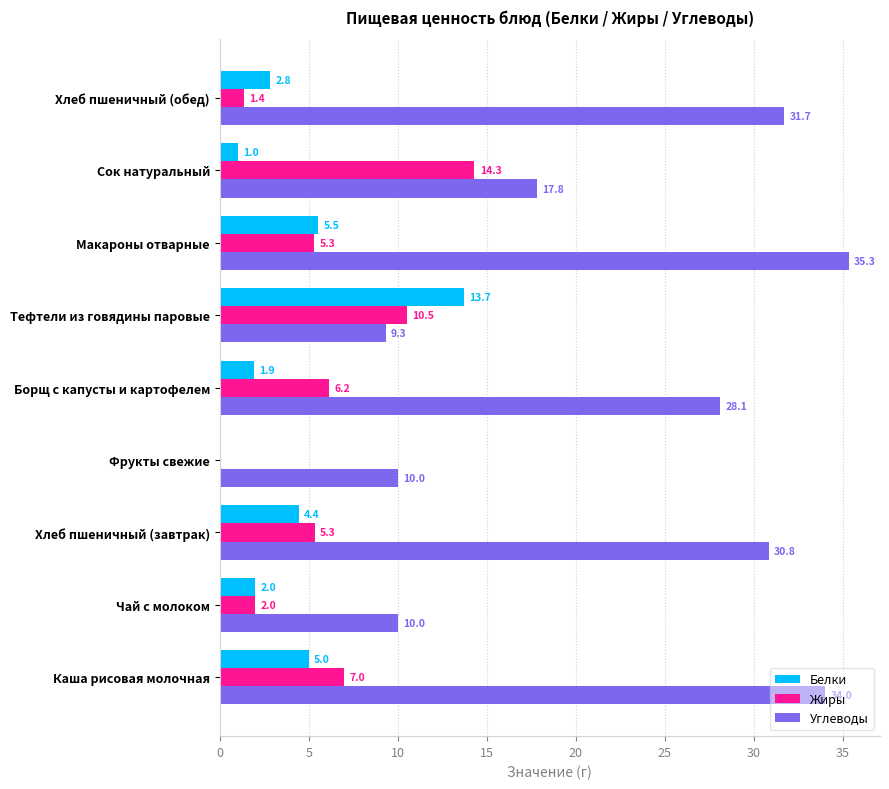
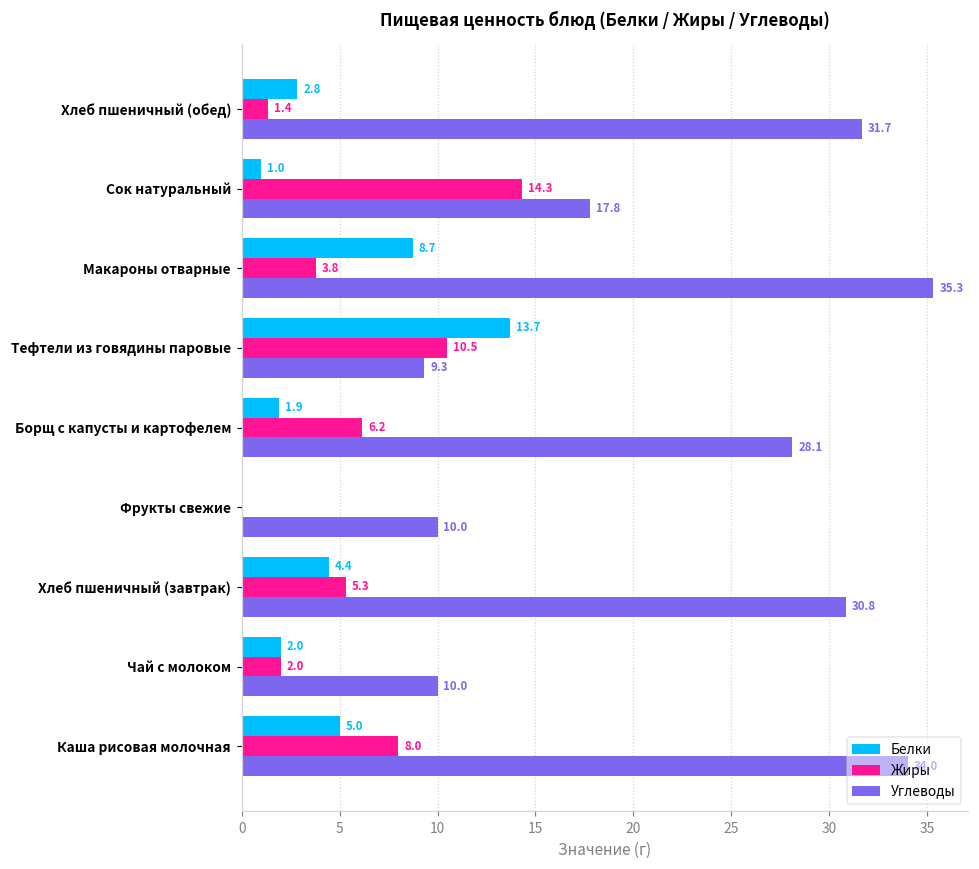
Белки, Макароны отварные: 5.5 -> 8.7
Жиры, Макароны отварные: 5.3 -> 3.8
Жиры, Каша рисовая молочная: 7.0 -> 8.0
